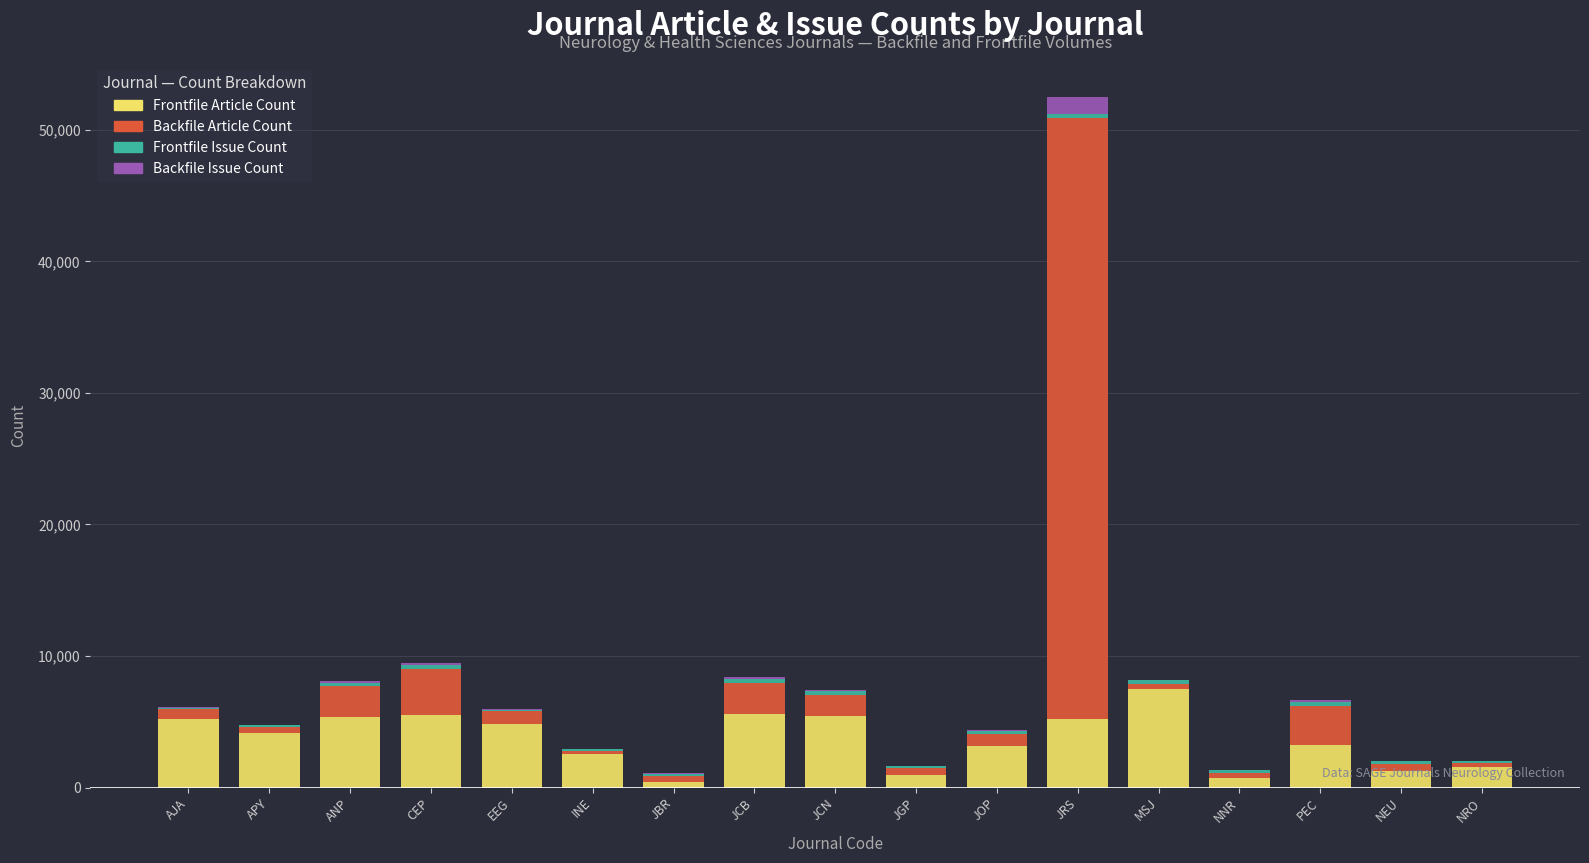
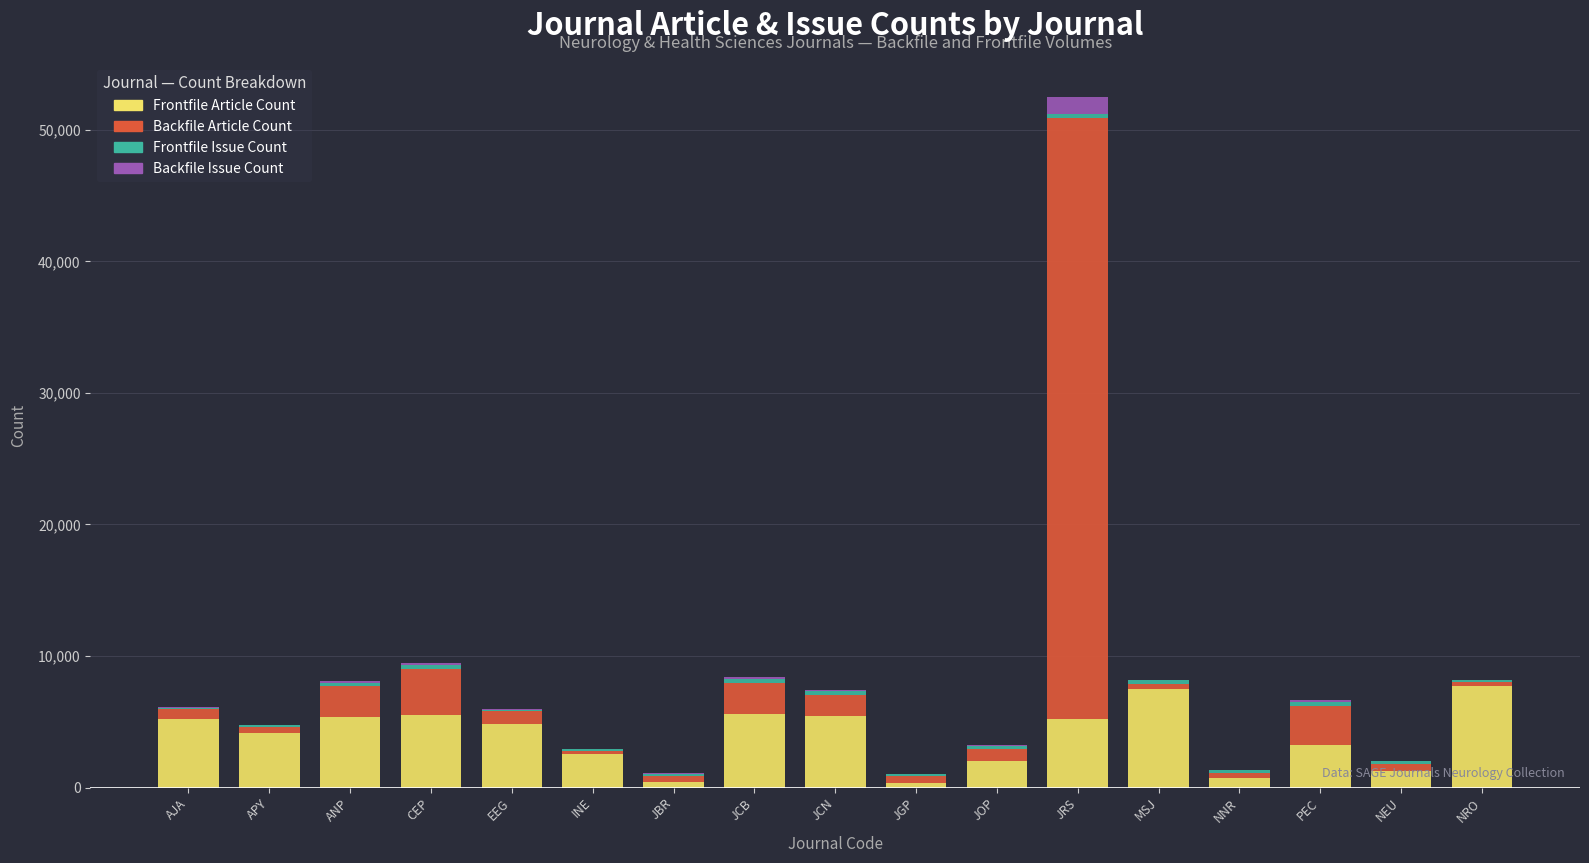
Frontfile Article Count, JGP: 900 -> 300
Frontfile Article Count, JOP: 3,200 -> 2,000
Frontfile Article Count, NRO: 1,600 -> 7,700
